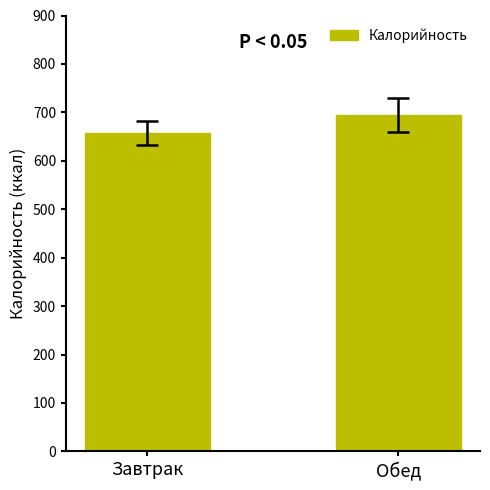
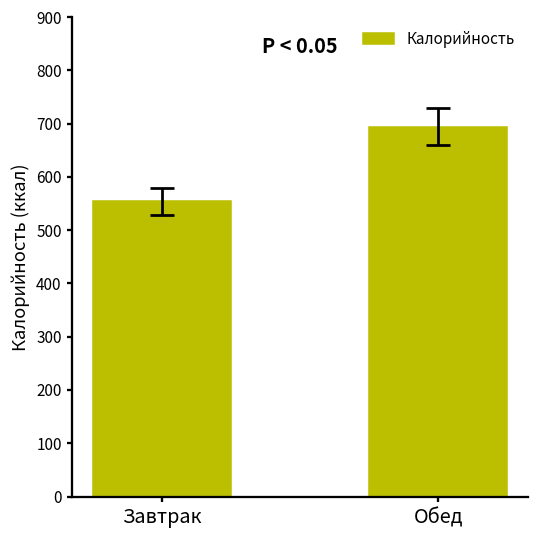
Калорийность, Завтрак: 660 -> 550
